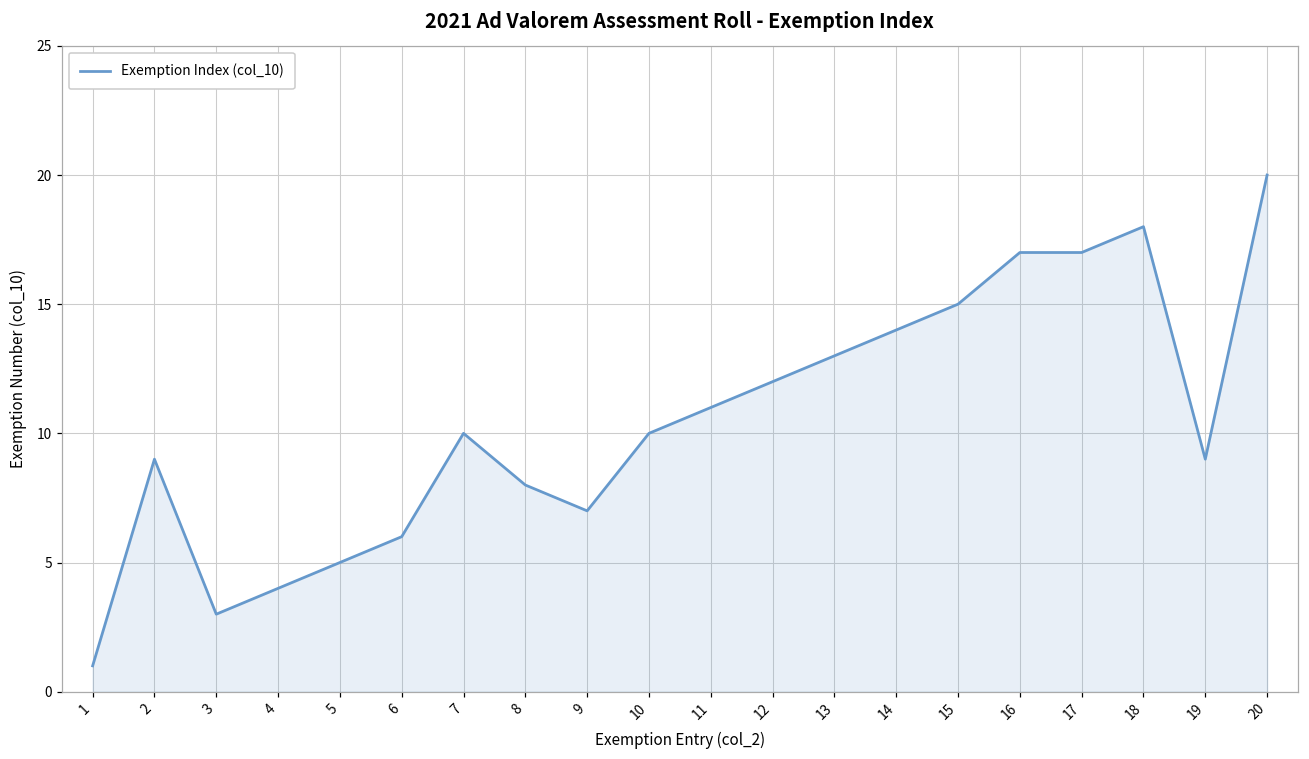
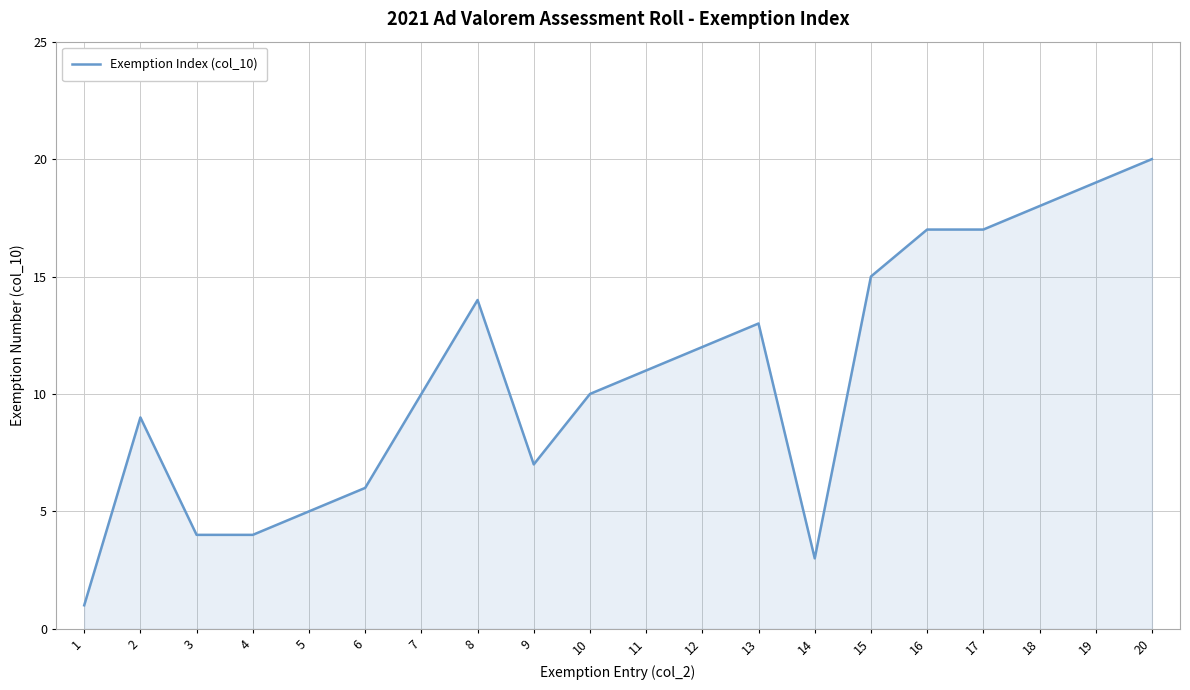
3: 3 -> 4
8: 8 -> 14
14: 14 -> 3
19: 9 -> 19
